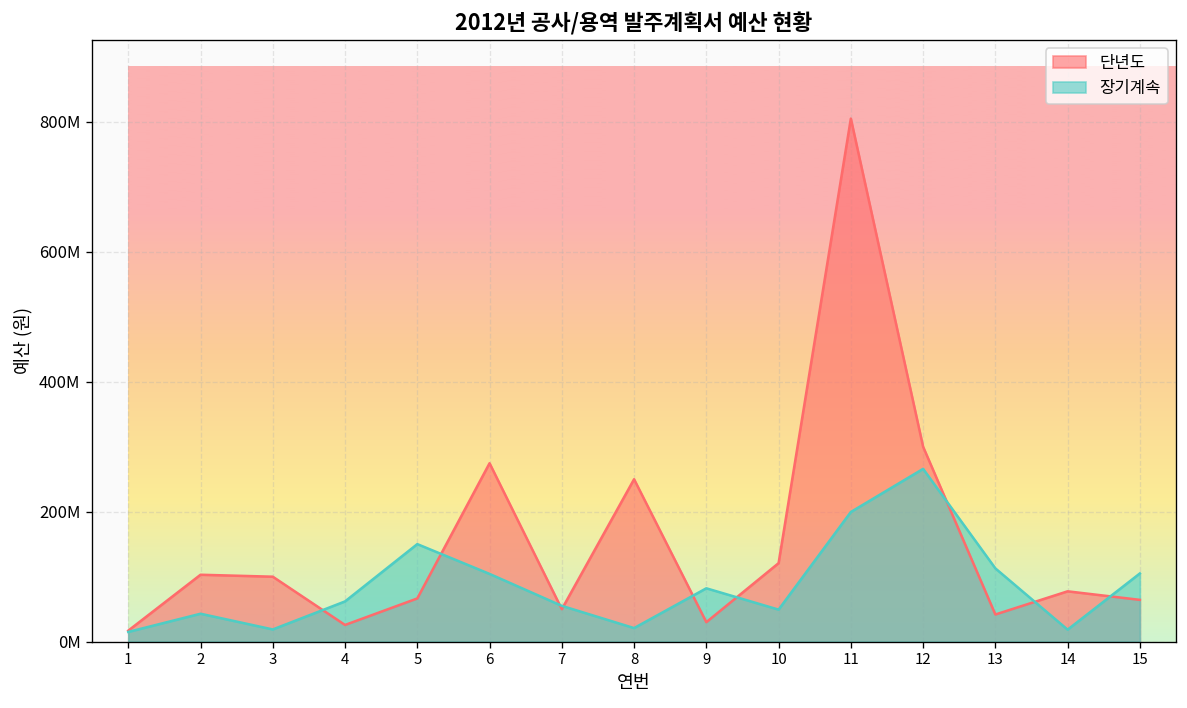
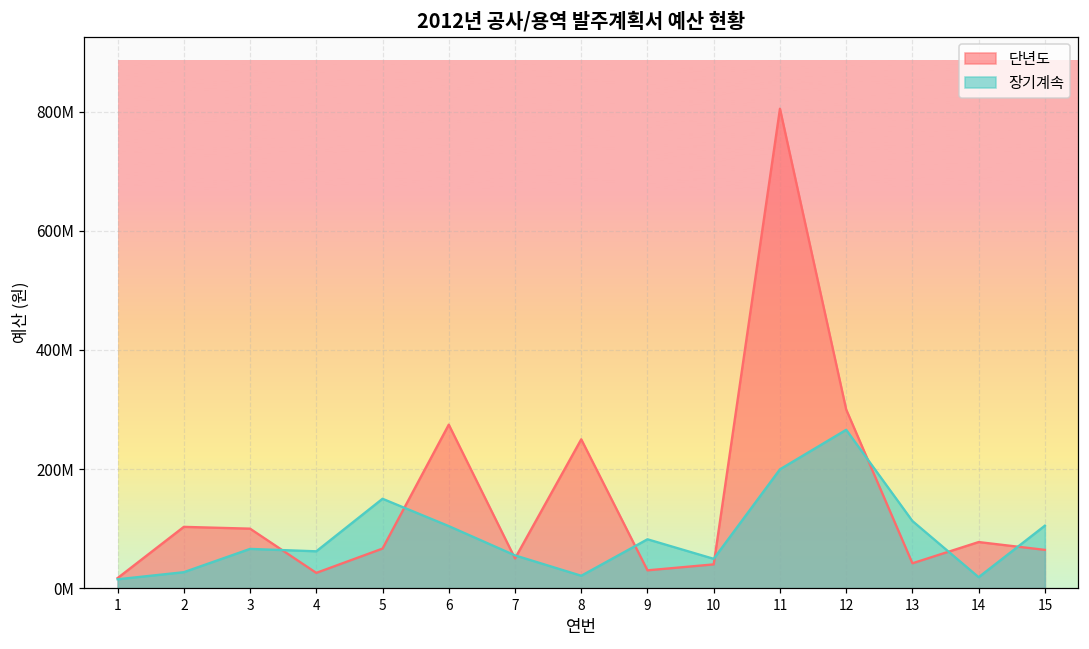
장기계속, 2: 40000000 -> 30000000
장기계속, 3: 20000000 -> 70000000
단년도, 10: 120000000 -> 40000000
